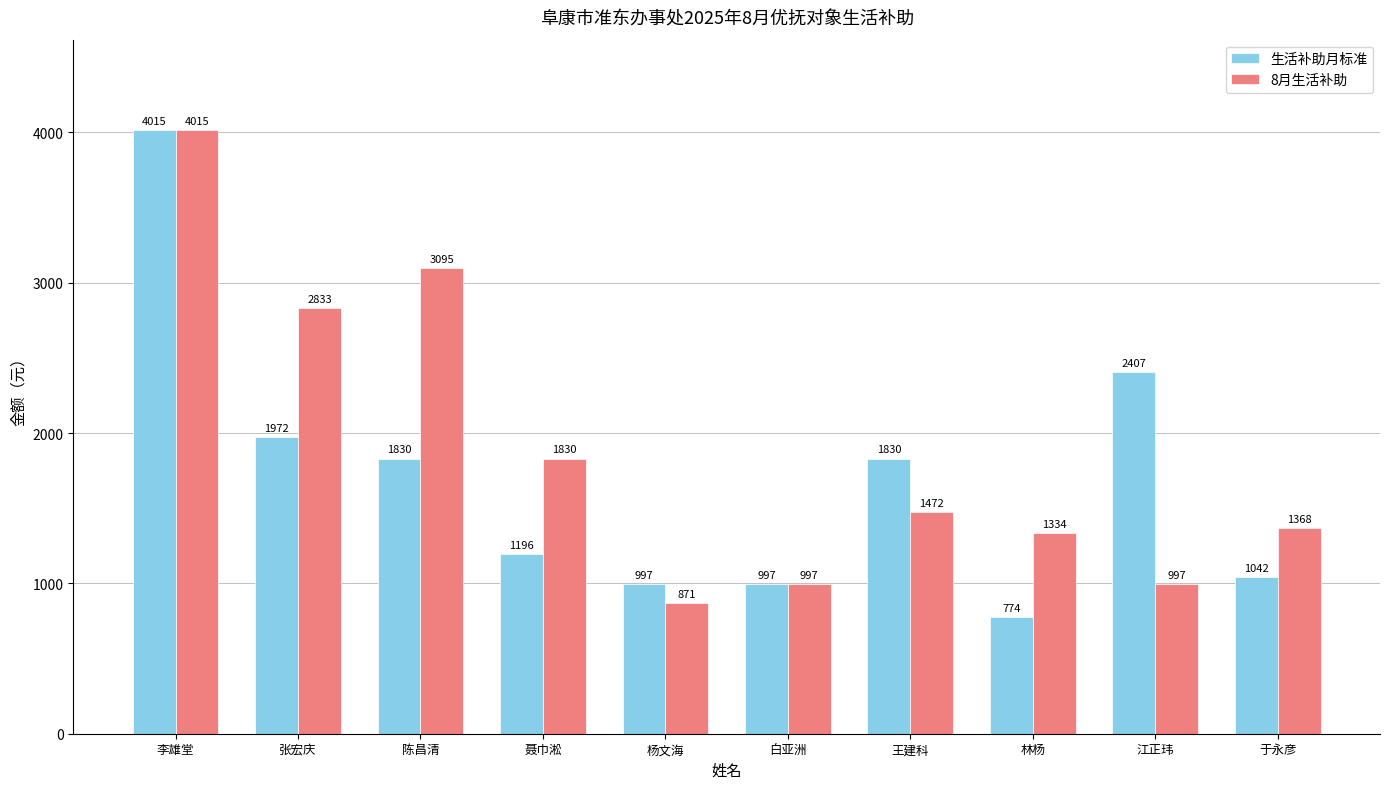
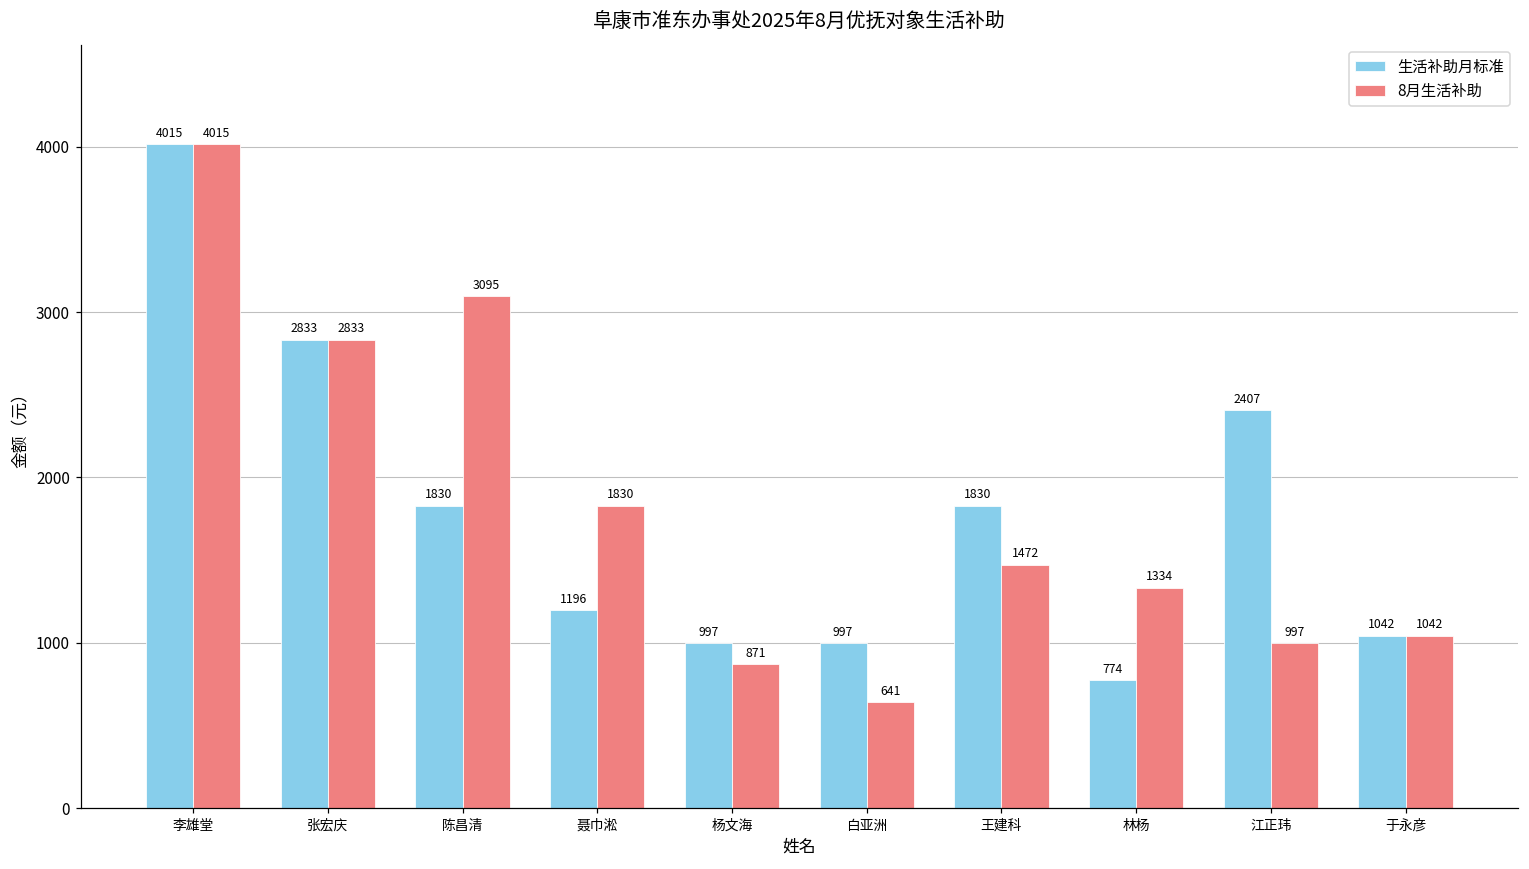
生活补助月标准, 张宏庆: 1972 -> 2833
8月生活补助, 白亚洲: 997 -> 641
8月生活补助, 于永彦: 1368 -> 1042
